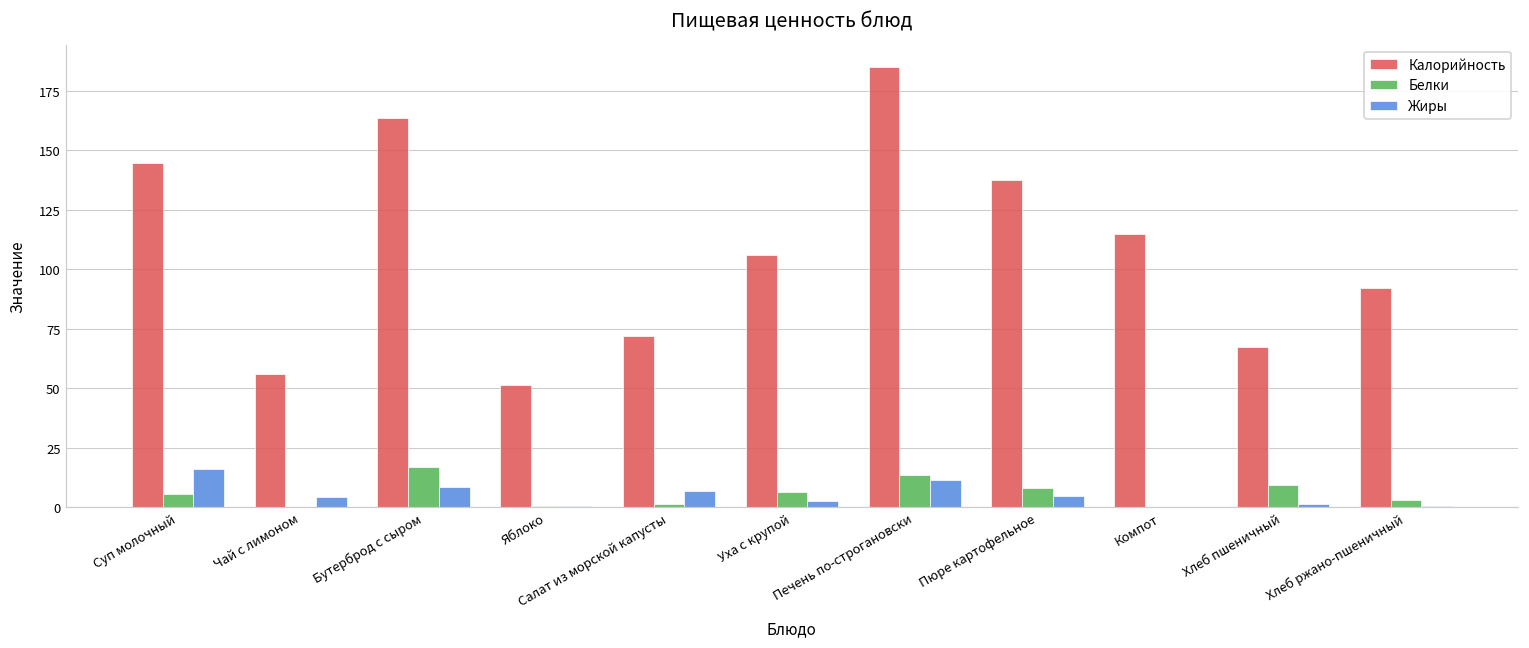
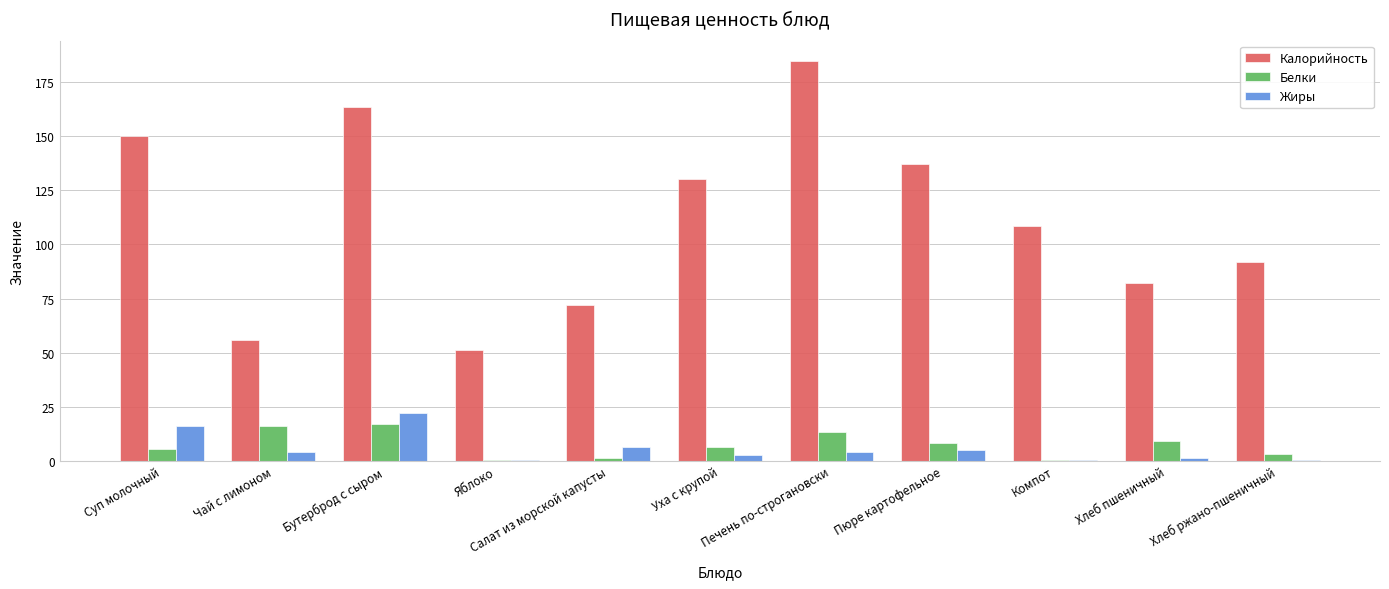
Калорийность, Суп молочный: 145 -> 150
Белки, Чай с лимоном: 0 -> 16
Жиры, Бутерброд с сыром: 8 -> 22
Калорийность, Уха с крупой: 106 -> 130
Жиры, Печень по-строгановски: 11 -> 4
Калорийность, Компот: 115 -> 108
Калорийность, Хлеб пшеничный: 67 -> 82
